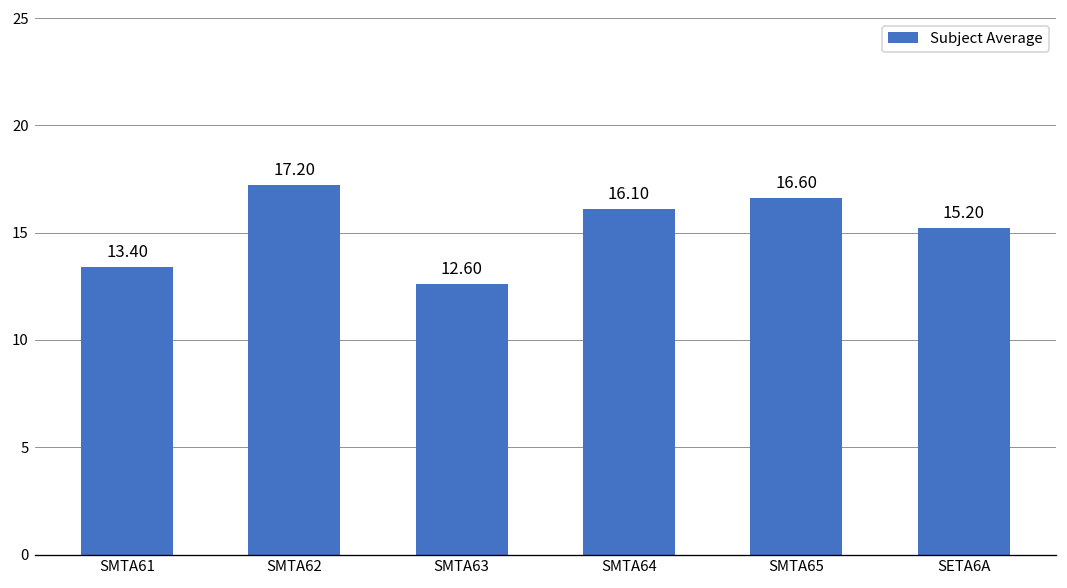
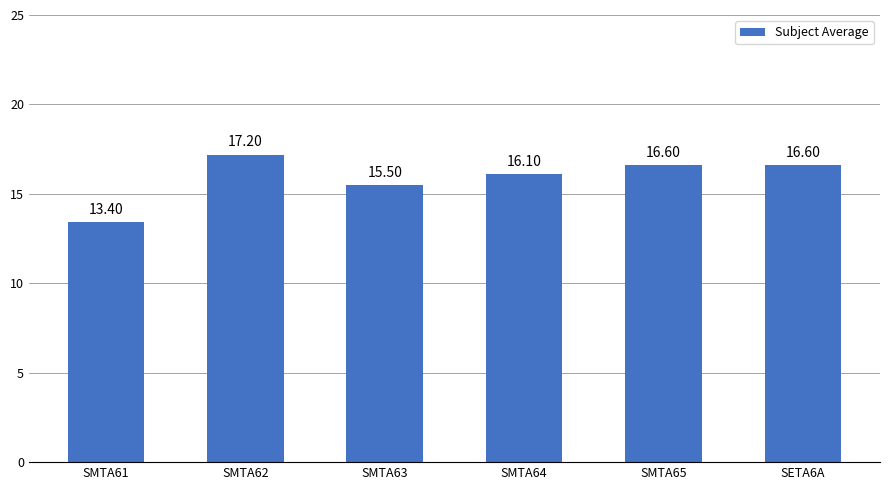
SMTA63: 12.60 -> 15.50
SETA6A: 15.20 -> 16.60
